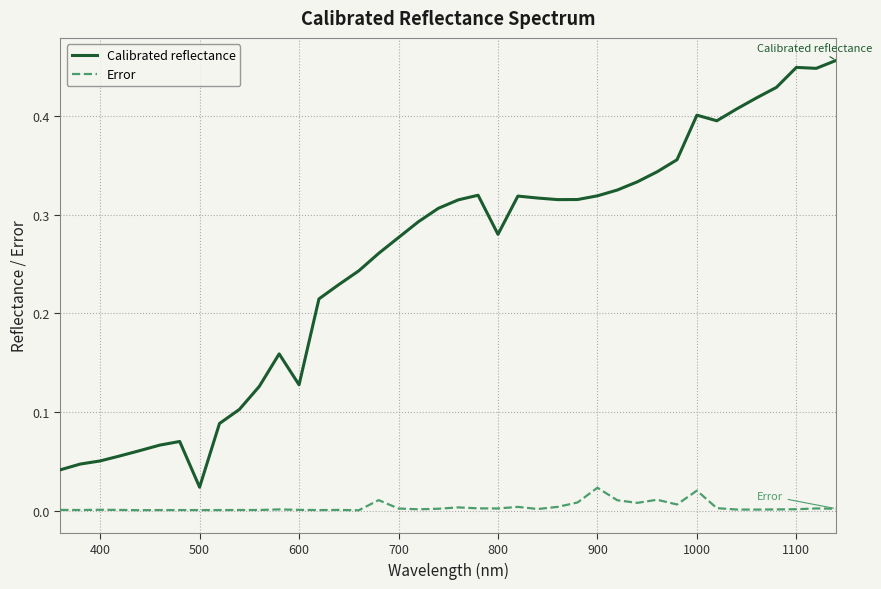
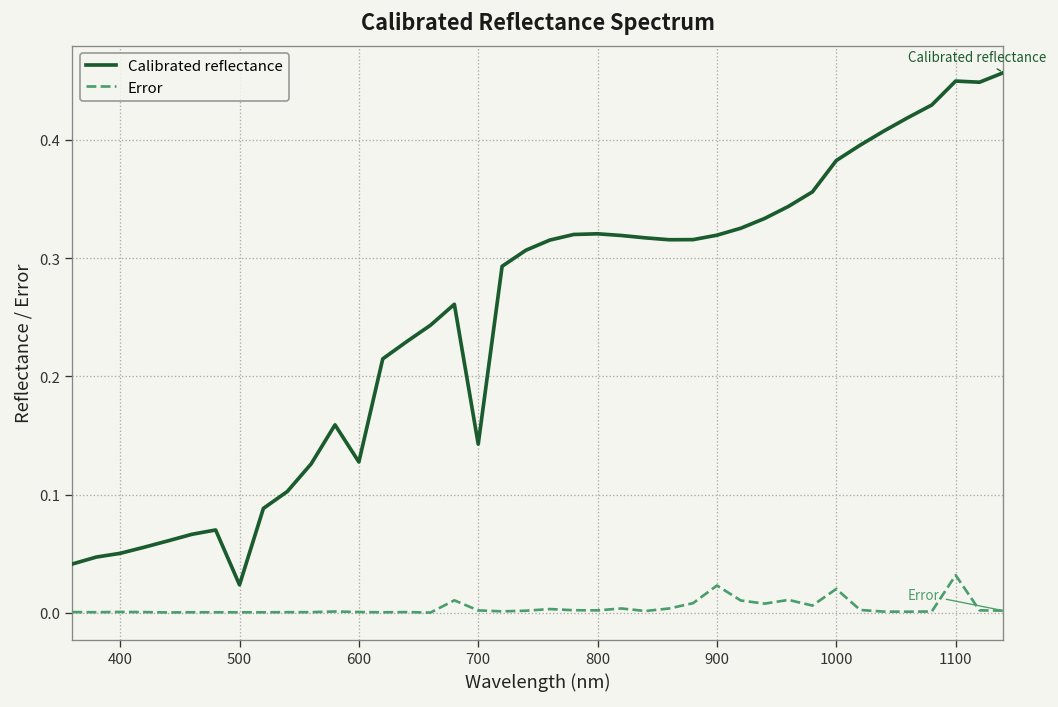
Calibrated reflectance, 700: 0.28 -> 0.14
Calibrated reflectance, 800: 0.28 -> 0.32
Calibrated reflectance, 1000: 0.40 -> 0.38
Error, 1100: 0.00 -> 0.03
